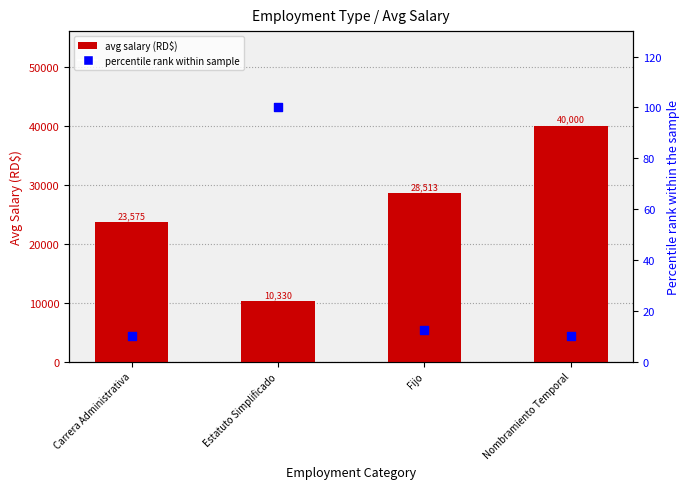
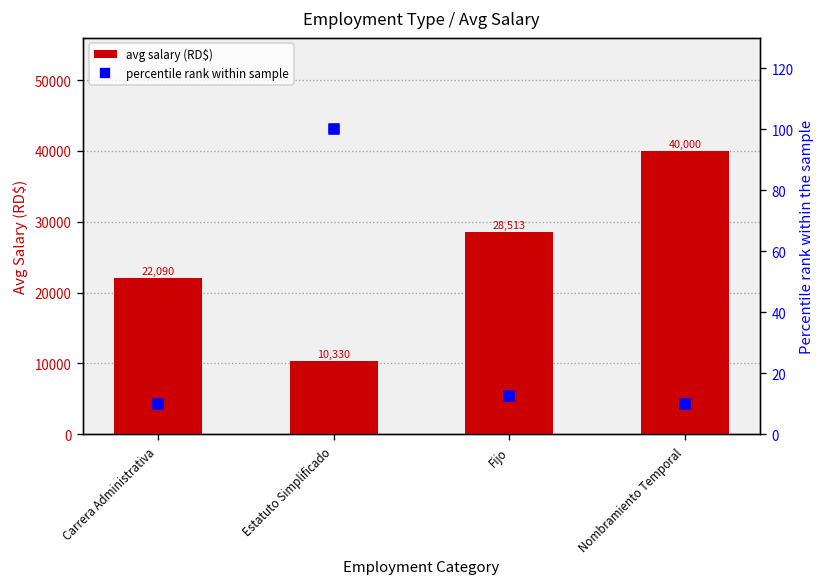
avg salary (RD$), Carrera Administrativa: 23,575 -> 22,090
